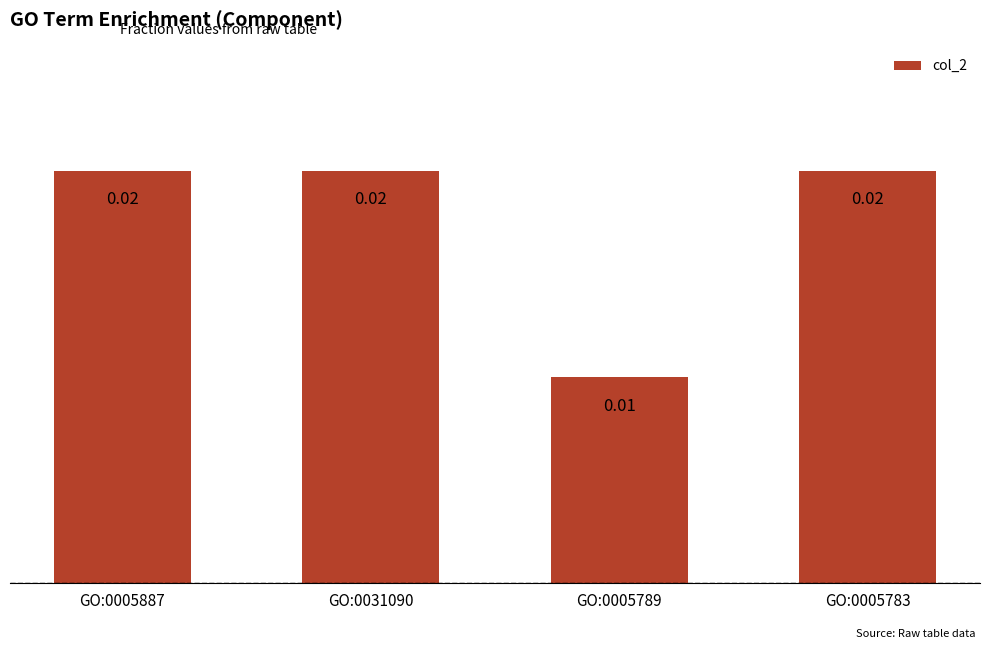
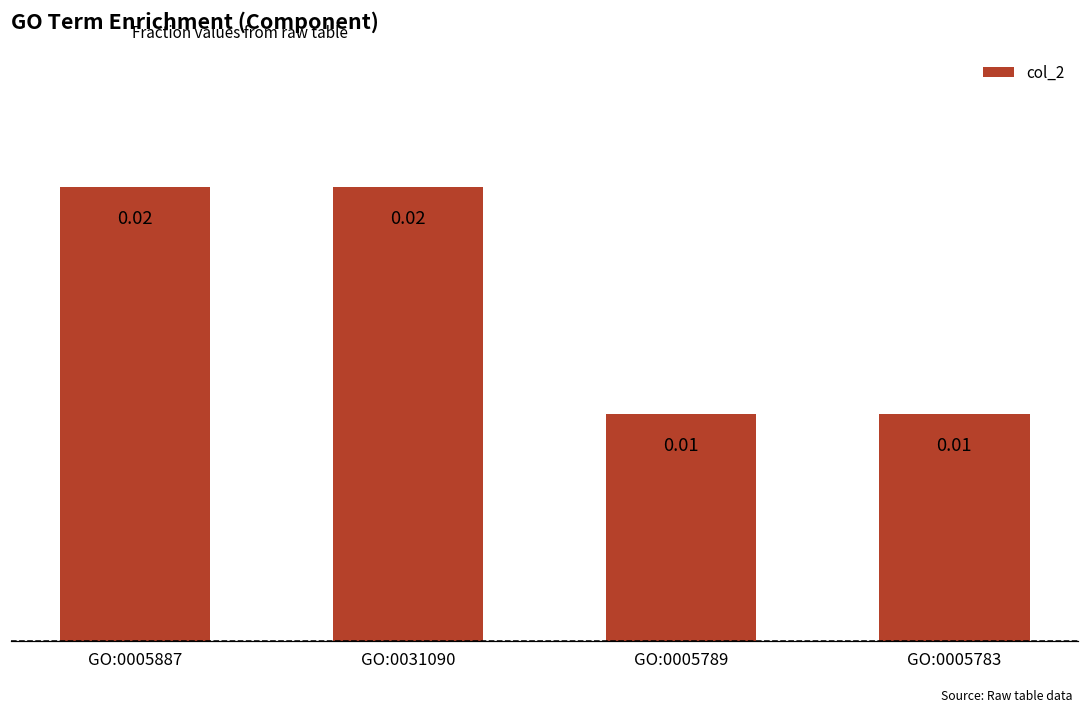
GO:0005783: 0.02 -> 0.01
